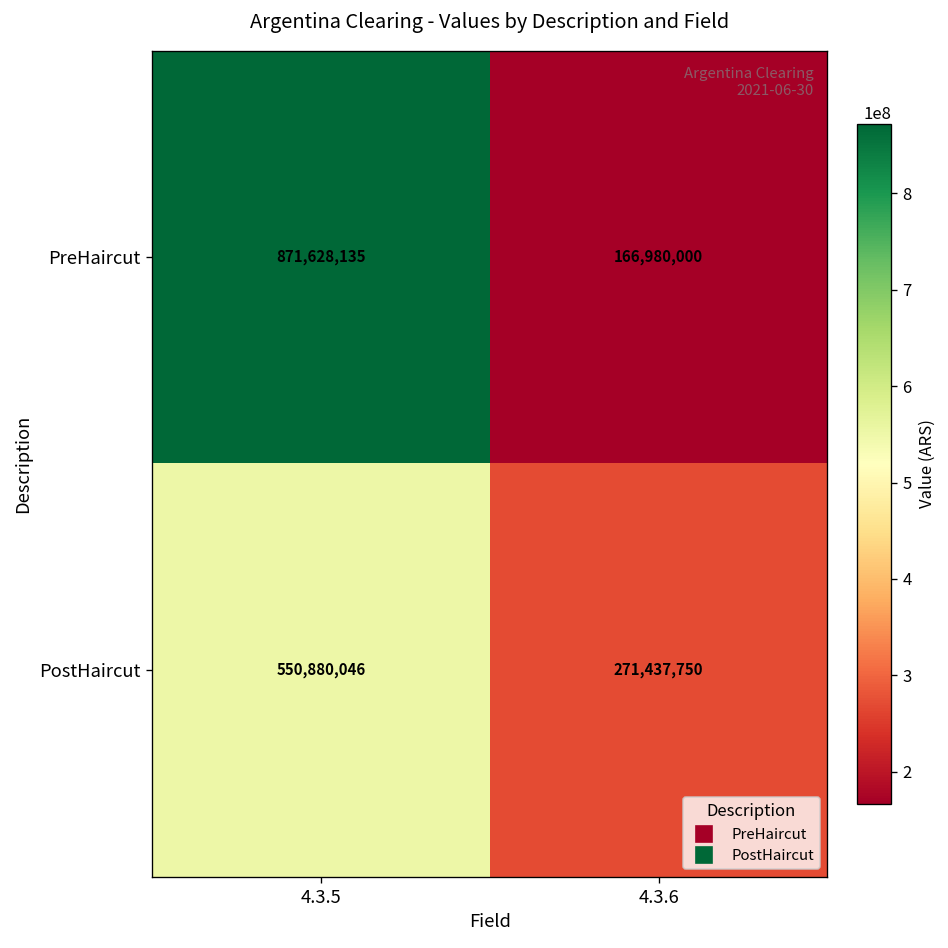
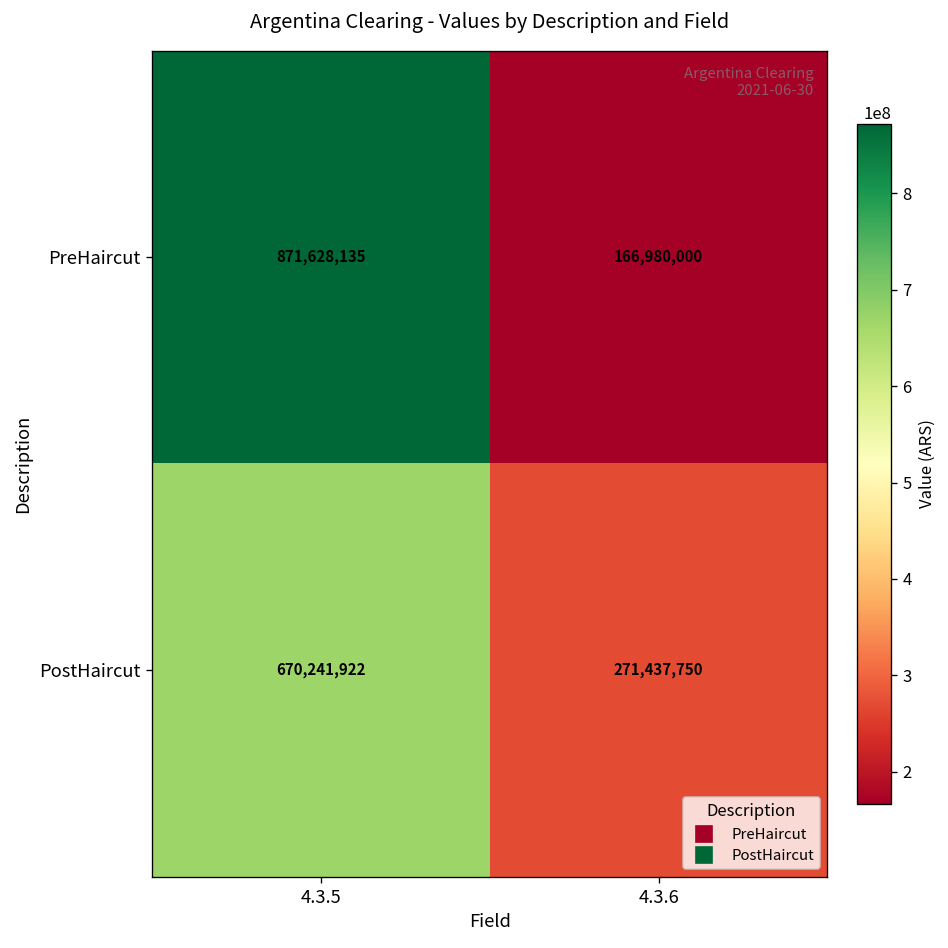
PostHaircut, 4.3.5: 550,880,046 -> 670,241,922
